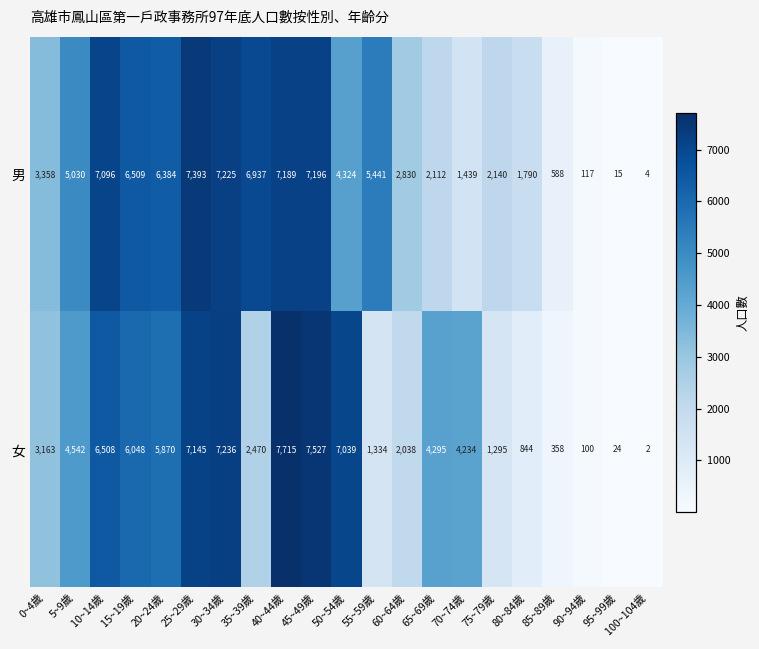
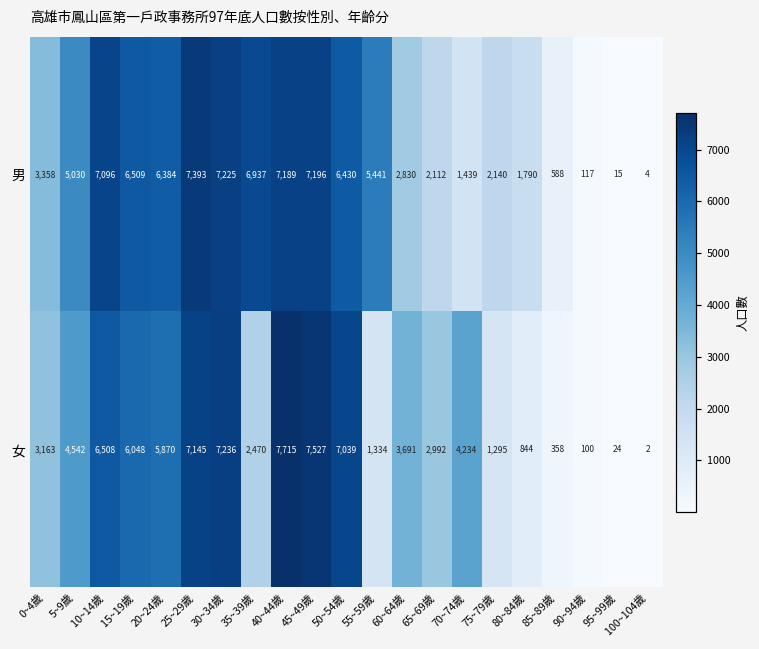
男, 50~54歲: 4,324 -> 6,430
女, 60~64歲: 2,038 -> 3,691
女, 65~69歲: 4,295 -> 2,992
